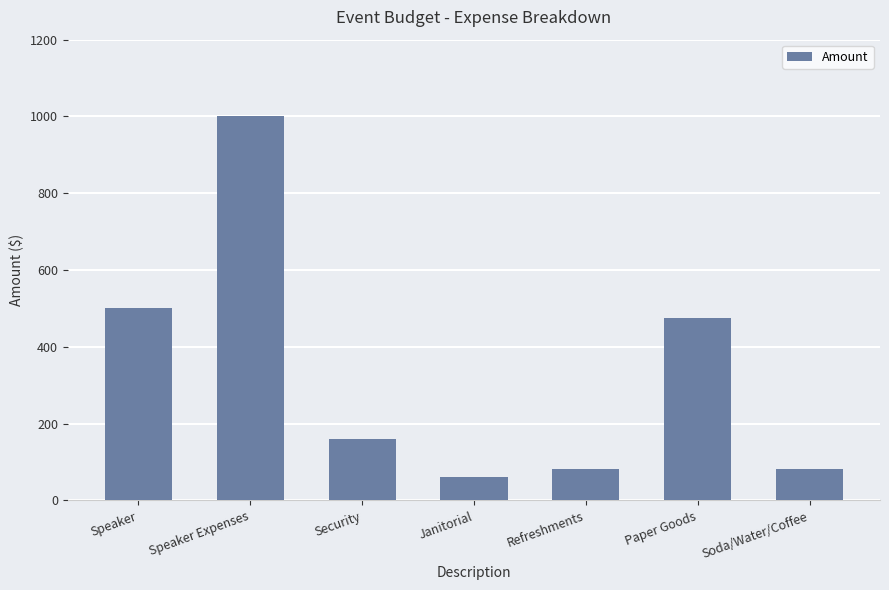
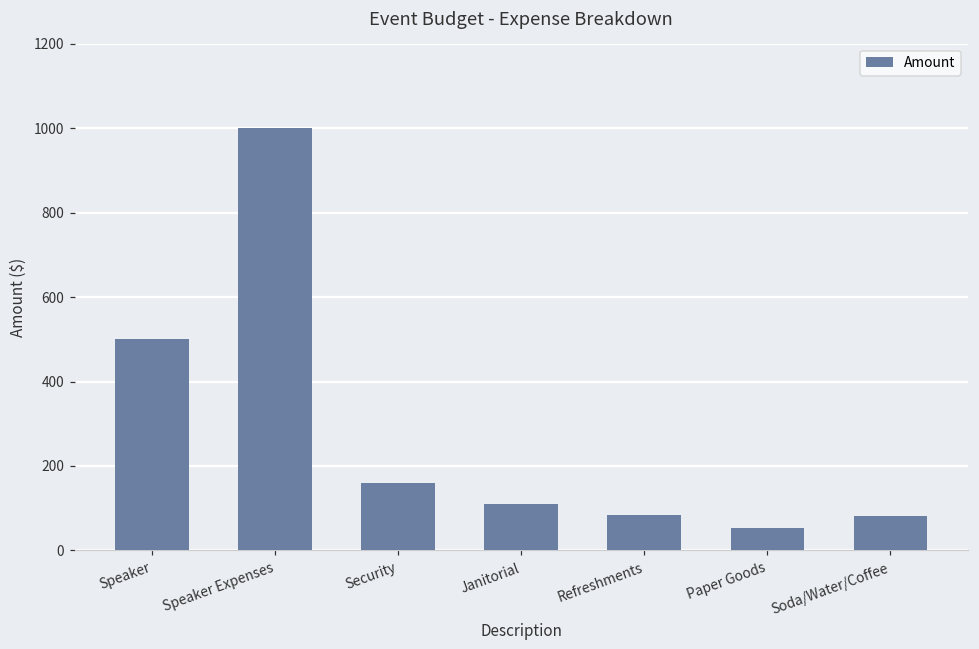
Janitorial: 60 -> 110
Paper Goods: 480 -> 50
